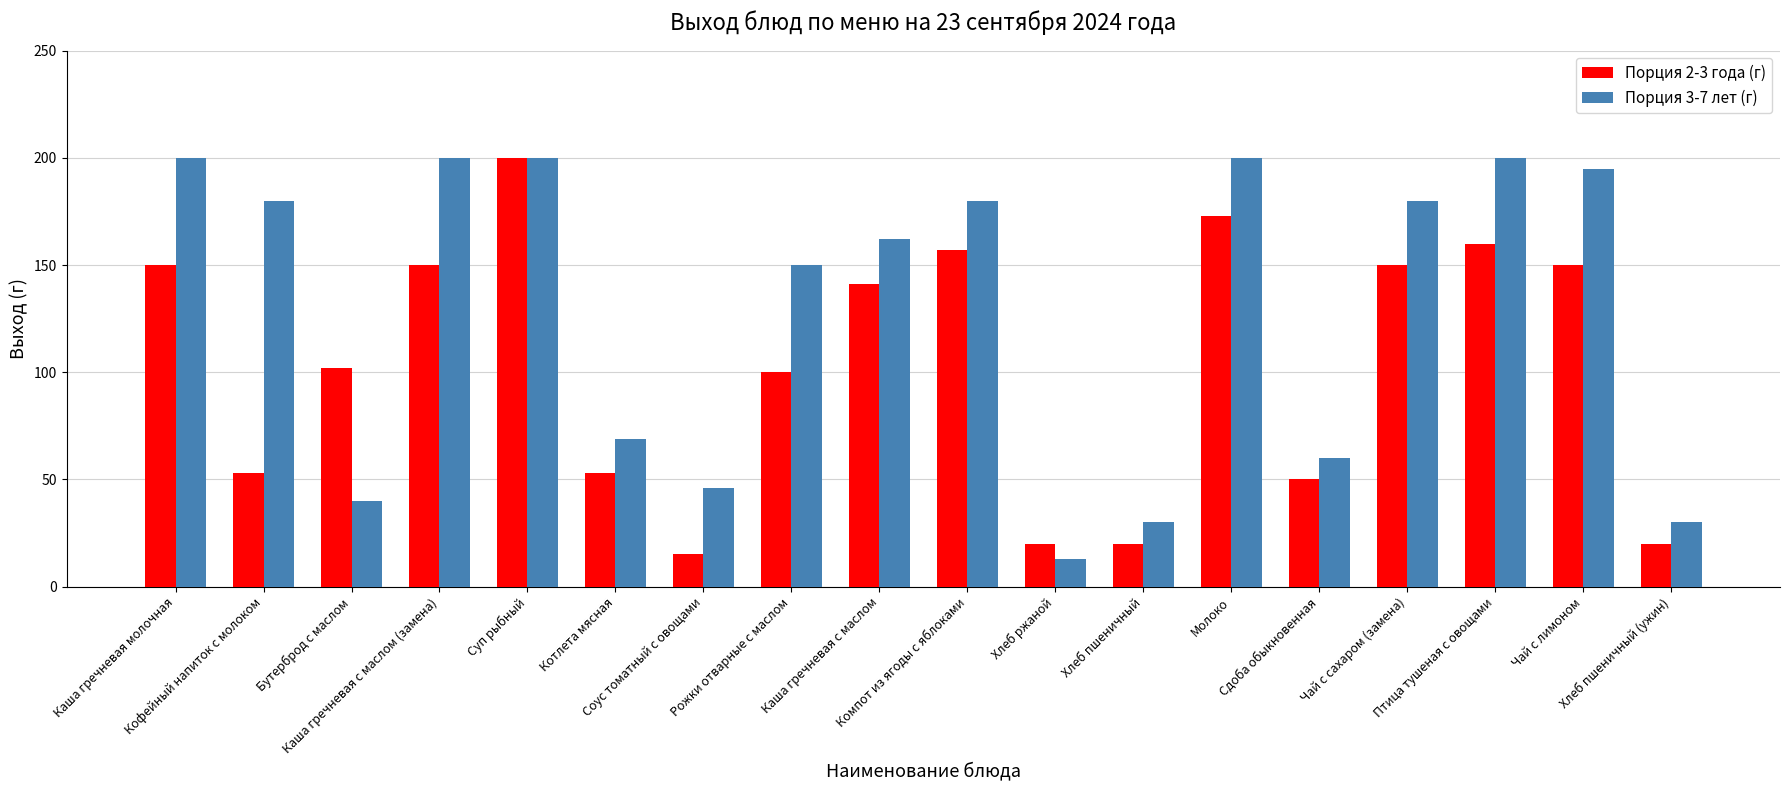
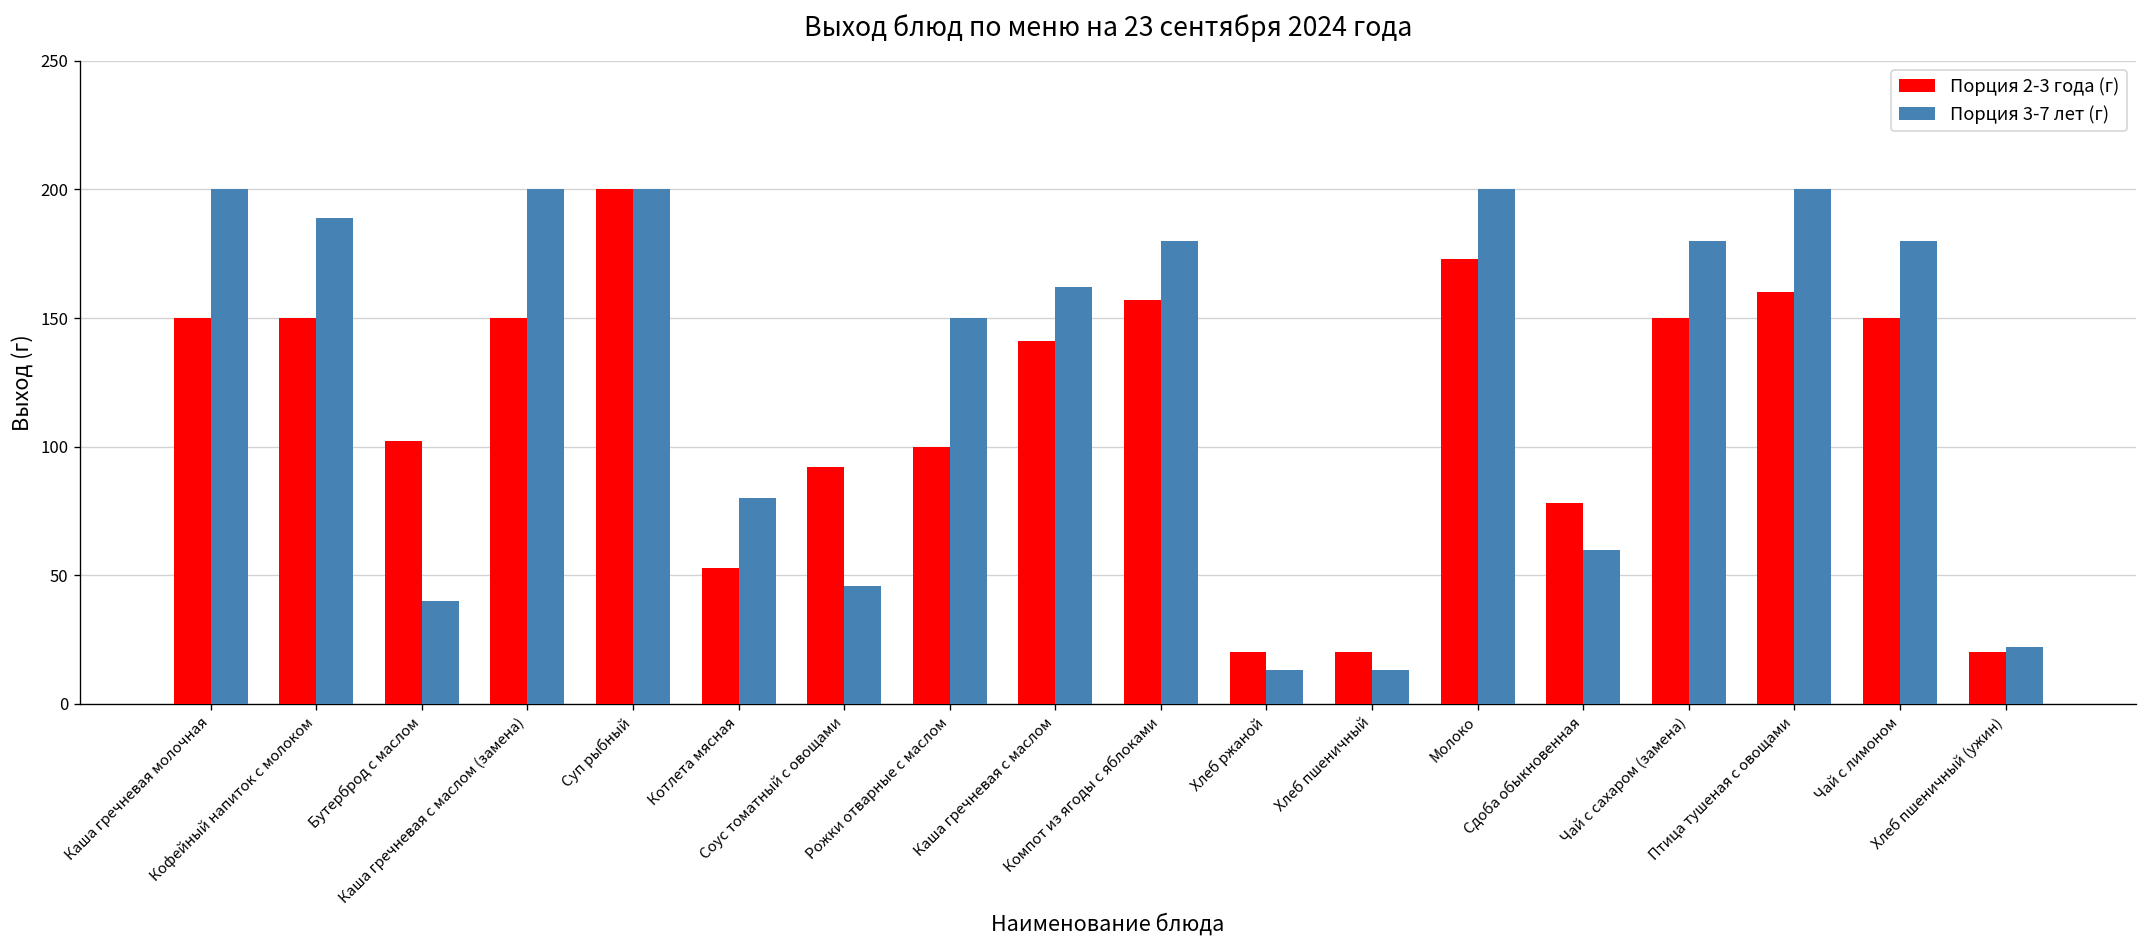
Порция 2-3 года (г), Кофейный напиток с молоком: 53 -> 150
Порция 3-7 лет (г), Кофейный напиток с молоком: 180 -> 189
Порция 3-7 лет (г), Котлета мясная: 69 -> 80
Порция 2-3 года (г), Соус томатный с овощами: 15 -> 92
Порция 3-7 лет (г), Хлеб пшеничный: 30 -> 13
Порция 2-3 года (г), Сдоба обыкновенная: 50 -> 78
Порция 3-7 лет (г), Чай с лимоном: 195 -> 180
Порция 3-7 лет (г), Хлеб пшеничный (ужин): 30 -> 22
